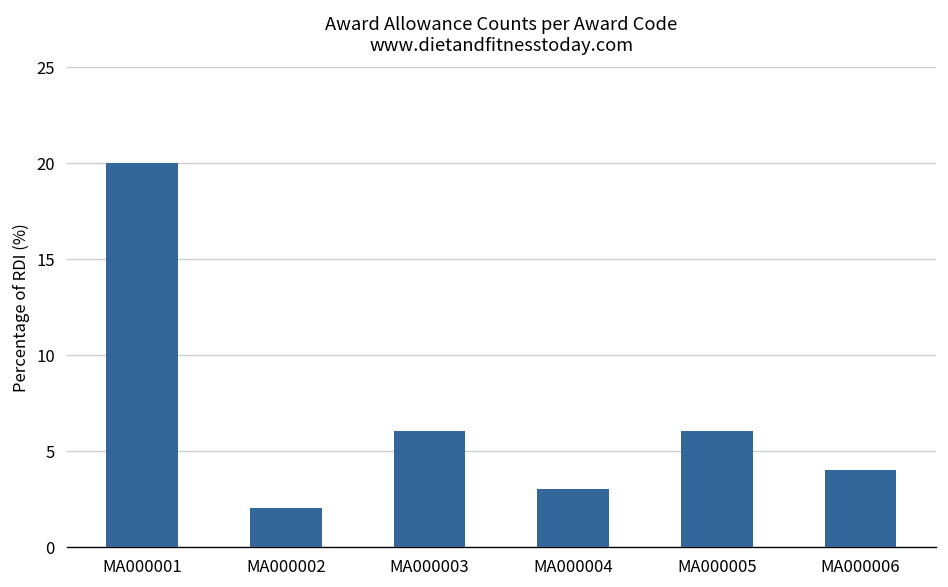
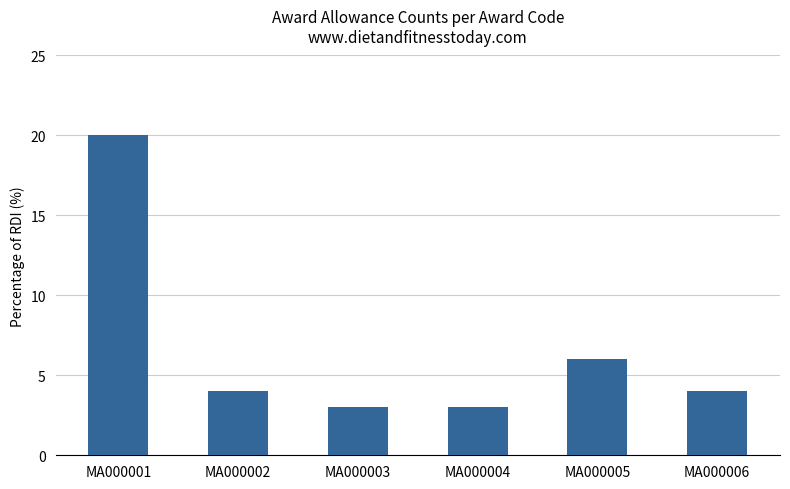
MA000002: 2 -> 4
MA000003: 6 -> 3
